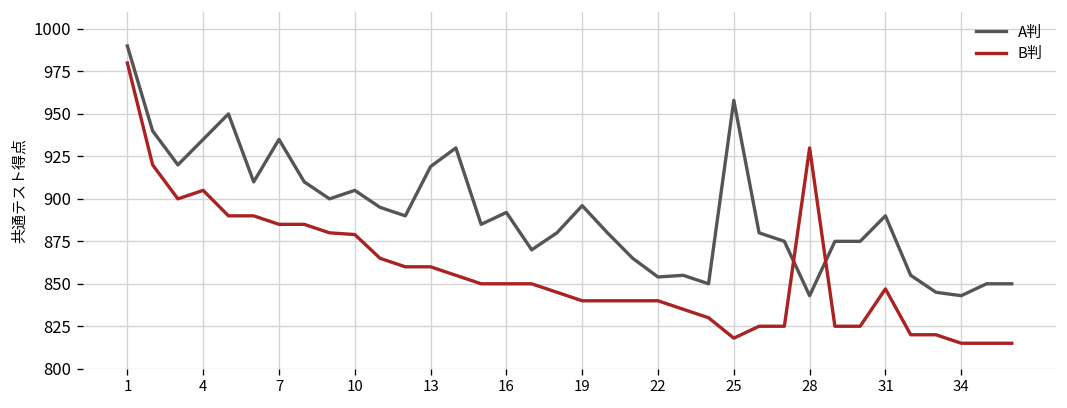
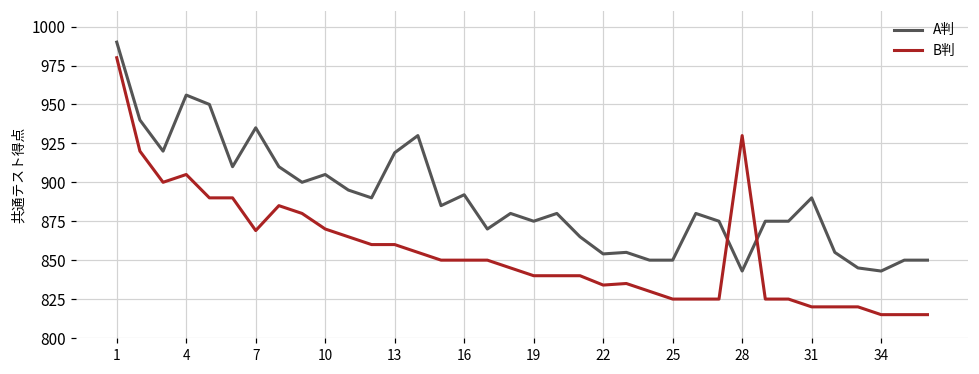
A判, 4: 935 -> 956
B判, 7: 885 -> 869
B判, 10: 879 -> 870
A判, 19: 896 -> 875
B判, 22: 840 -> 834
A判, 25: 958 -> 850
B判, 25: 818 -> 825
B判, 31: 847 -> 820
